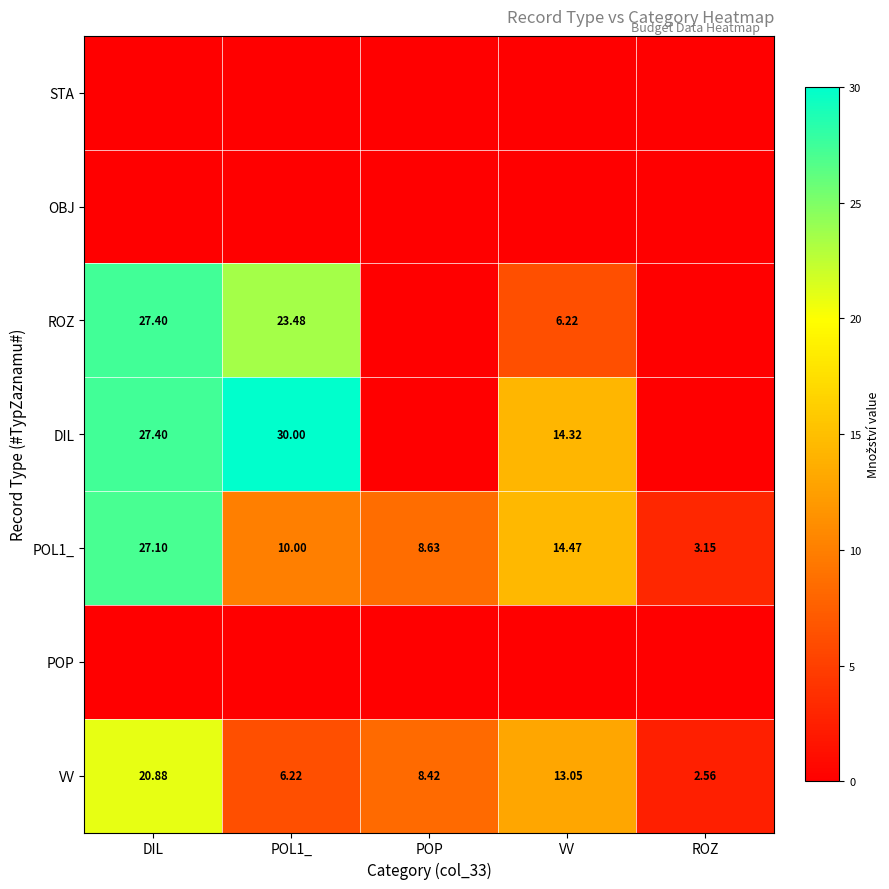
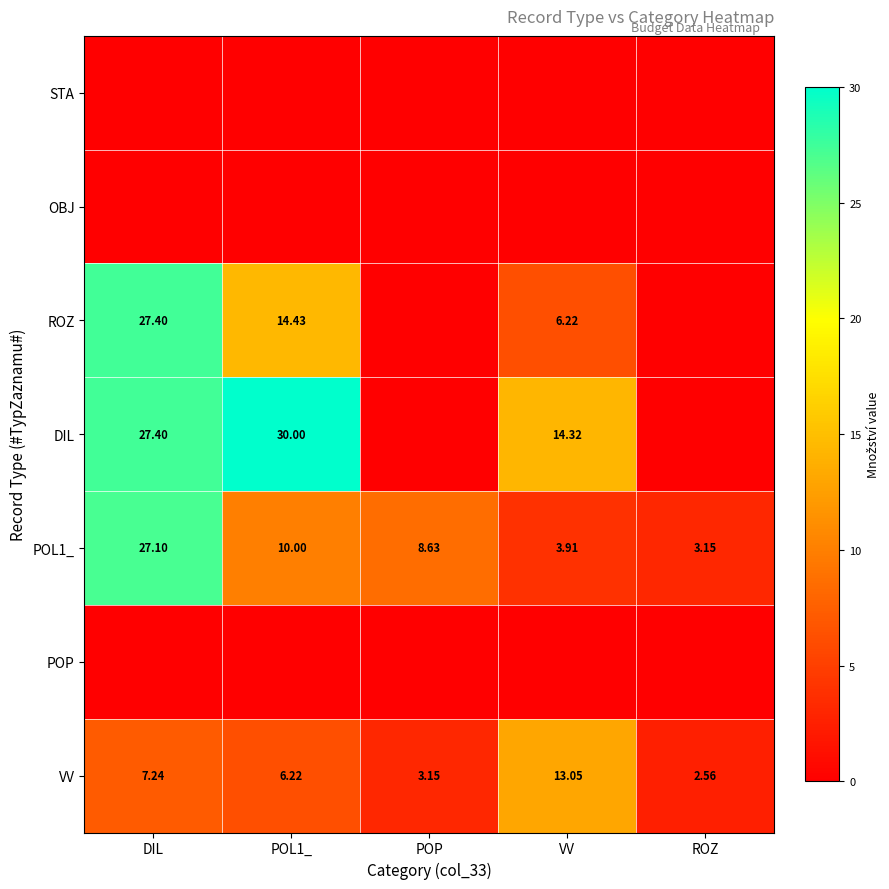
ROZ, POL1_: 23.48 -> 14.43
POL1_, VV: 14.47 -> 3.91
VV, DIL: 20.88 -> 7.24
VV, POP: 8.42 -> 3.15
